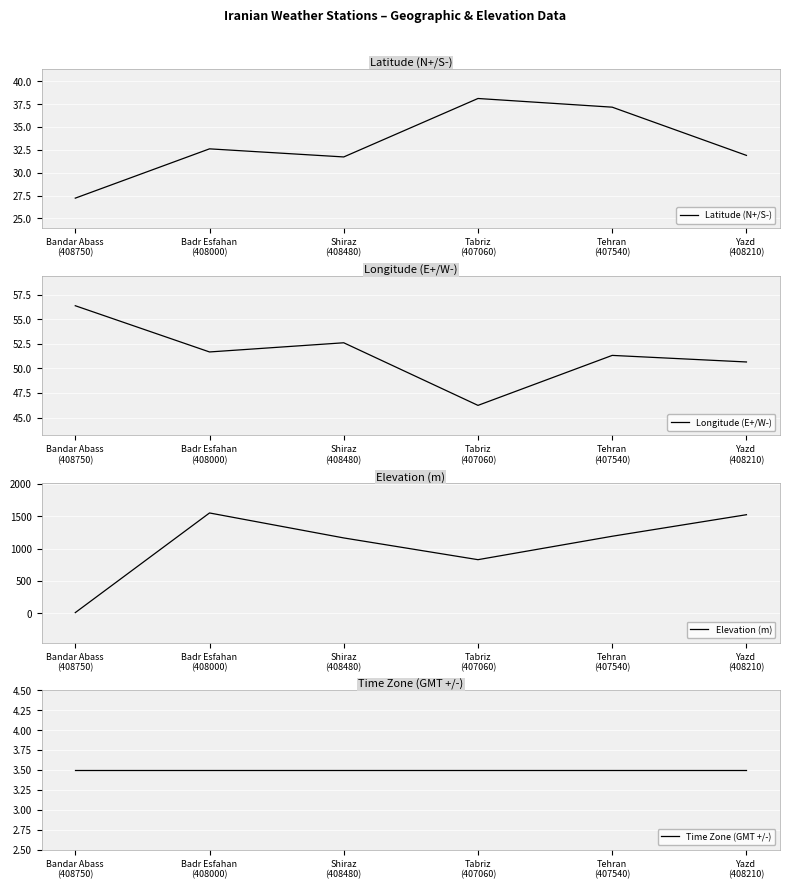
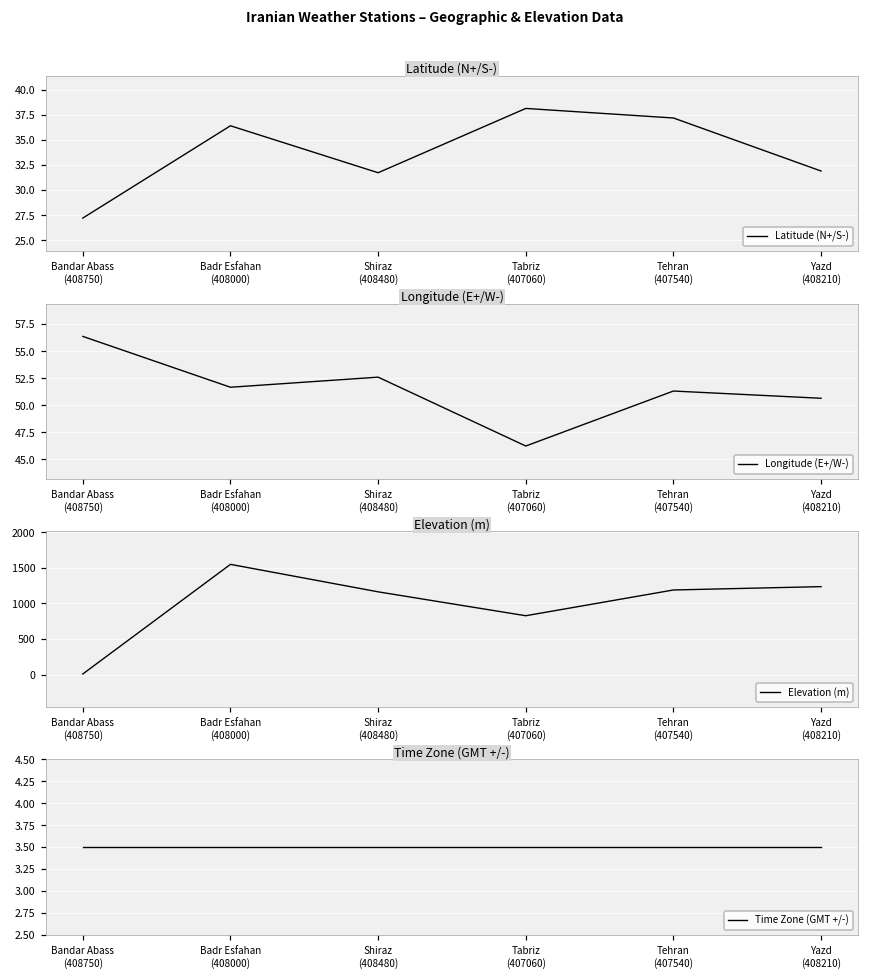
Latitude (N+/S-), Badr Esfahan (408000): 33 -> 36
Elevation (m), Yazd (408210): 1500 -> 1200
